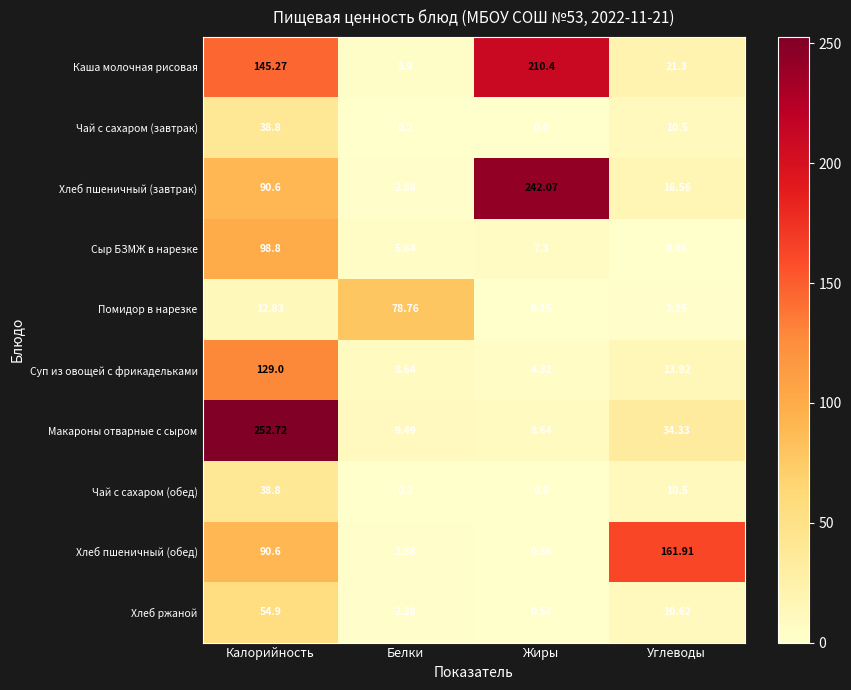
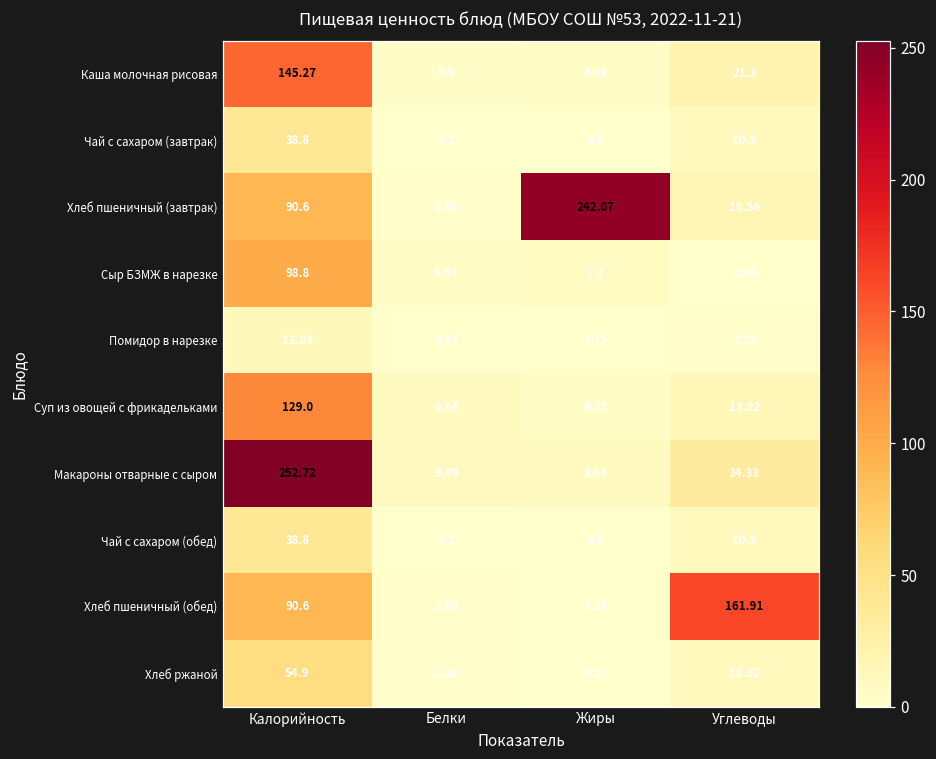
Каша молочная рисовая, Жиры: 210.4 -> 4.88
Помидор в нарезке, Белки: 78.76 -> 0.67
